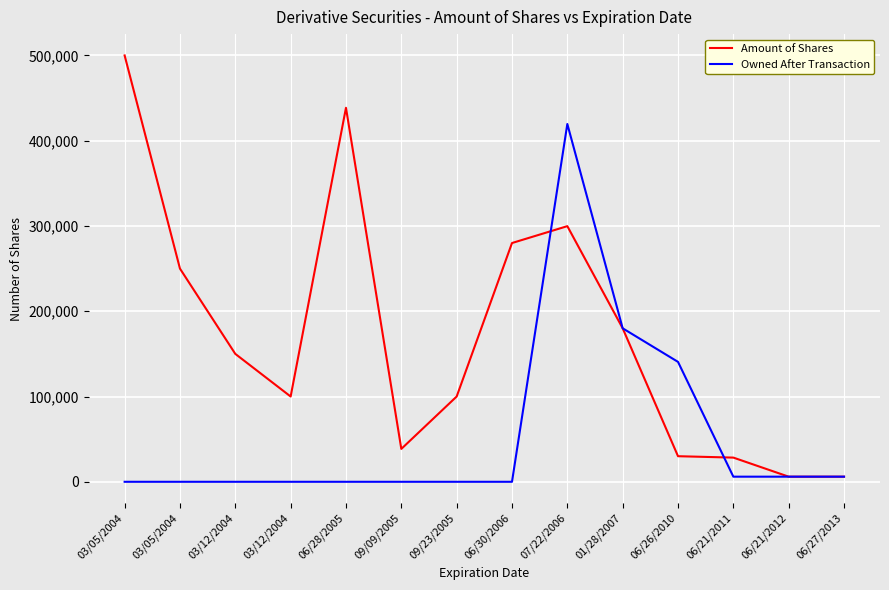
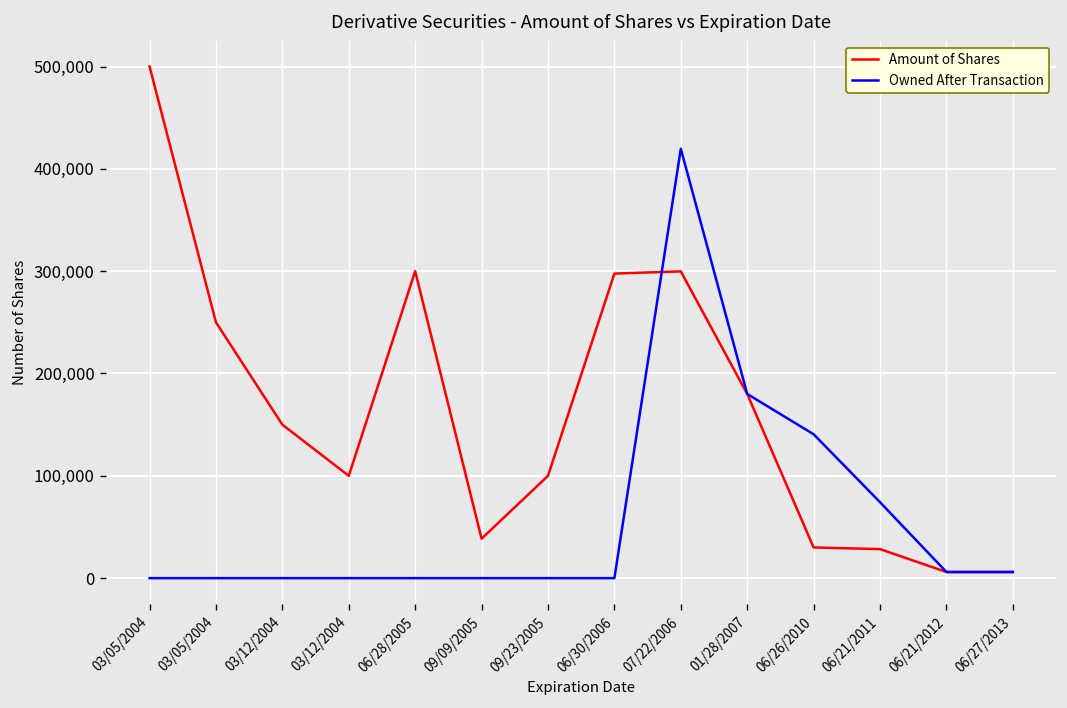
Amount of Shares, 06/28/2005: 440,000 -> 300,000
Amount of Shares, 06/30/2006: 280,000 -> 300,000
Owned After Transaction, 06/21/2011: 10,000 -> 70,000
